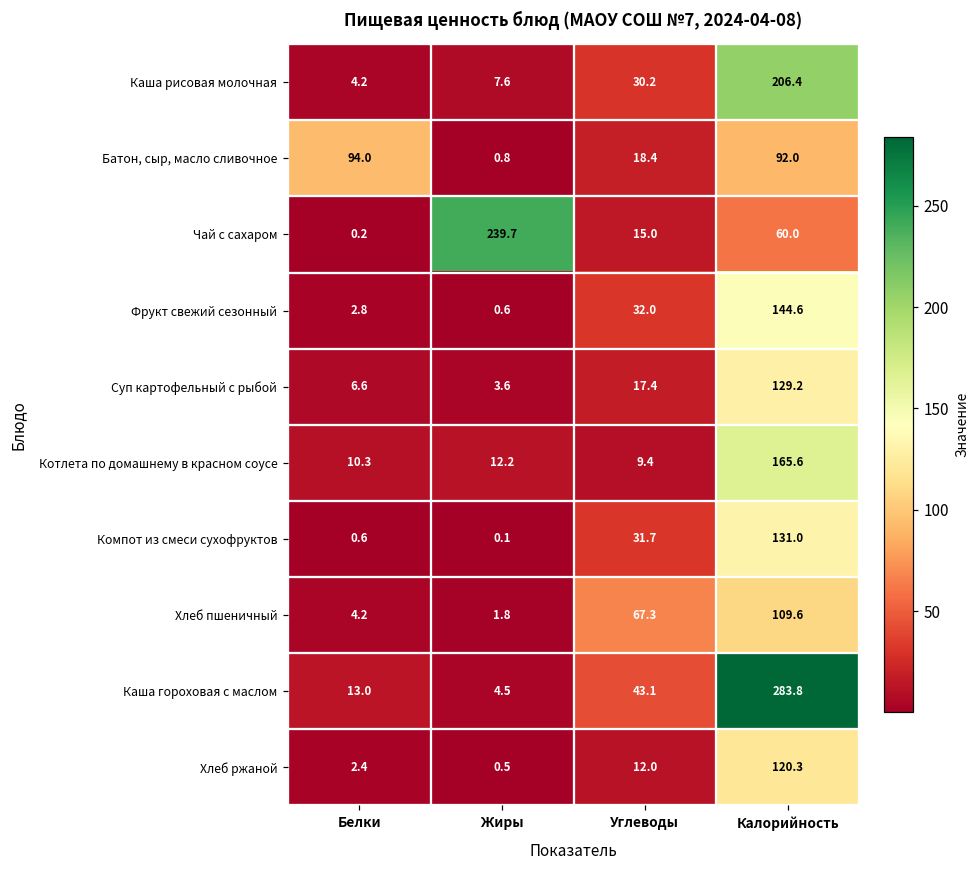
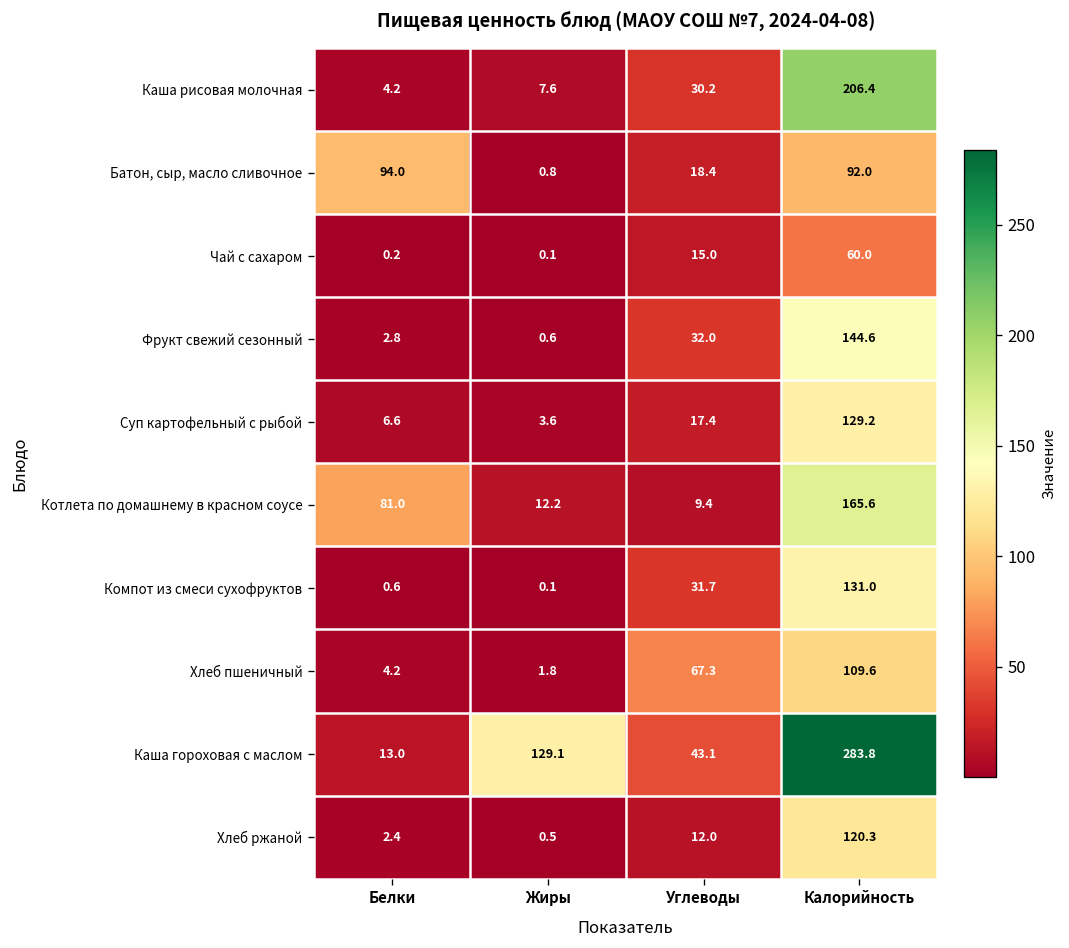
Чай с сахаром, Жиры: 239.7 -> 0.1
Котлета по домашнему в красном соусе, Белки: 10.3 -> 81.0
Каша гороховая с маслом, Жиры: 4.5 -> 129.1
